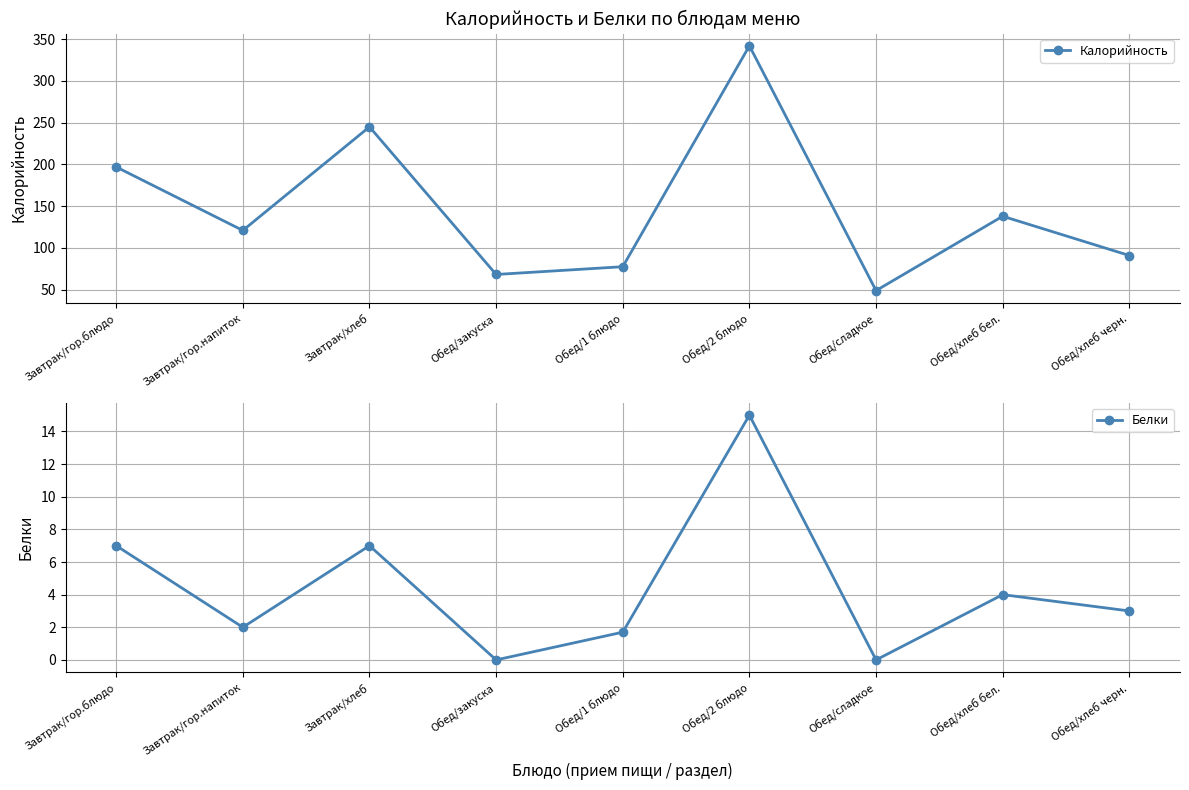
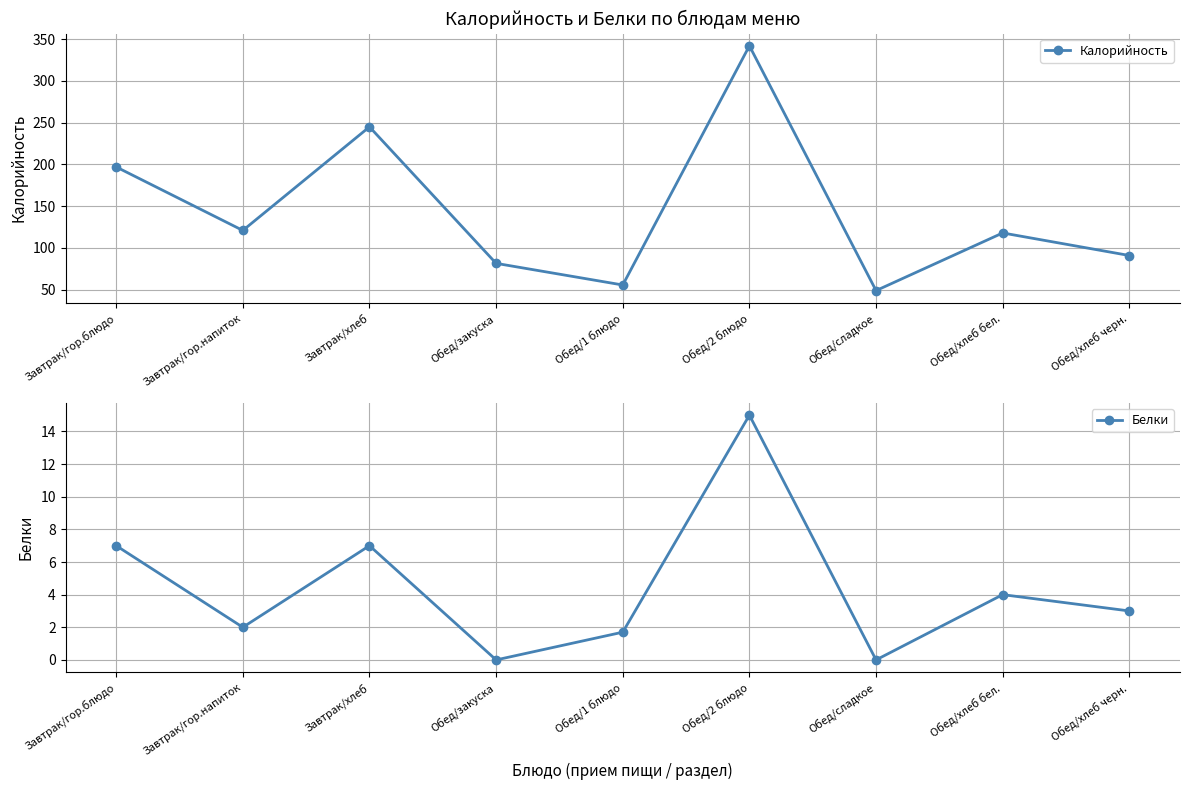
Калорийность и Белки по блюдам меню, Обед/закуска: 70 -> 80
Калорийность и Белки по блюдам меню, Обед/1 блюдо: 80 -> 60
Калорийность и Белки по блюдам меню, Обед/хлеб бел.: 140 -> 120
